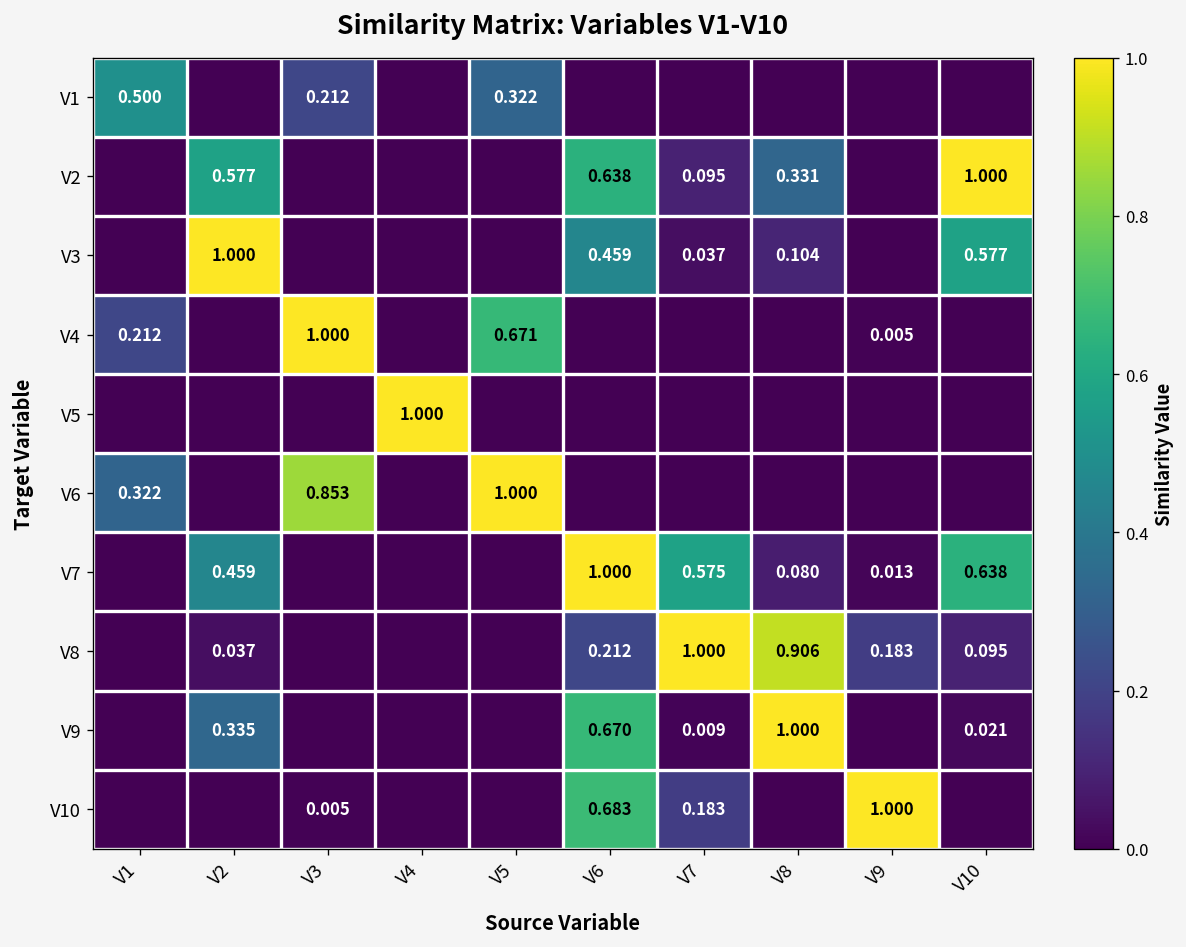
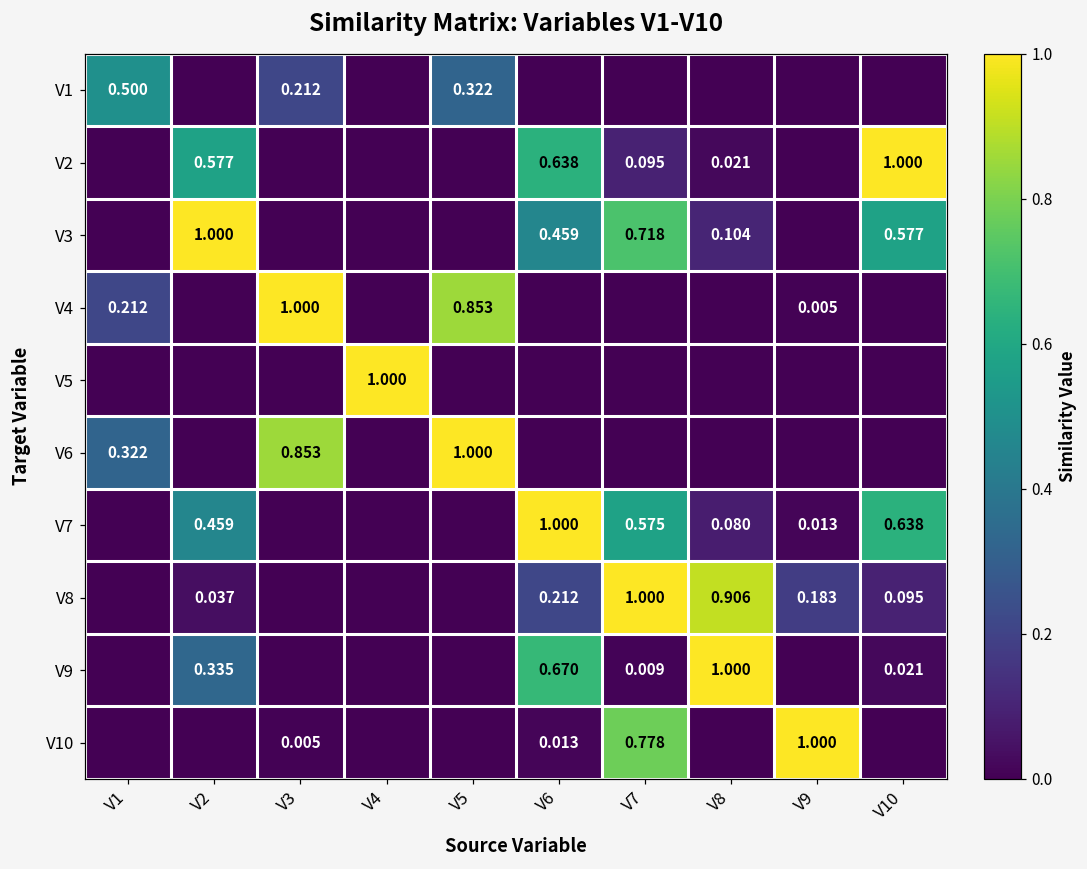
V2, V8: 0.331 -> 0.021
V3, V7: 0.037 -> 0.718
V4, V5: 0.671 -> 0.853
V10, V6: 0.683 -> 0.013
V10, V7: 0.183 -> 0.778
